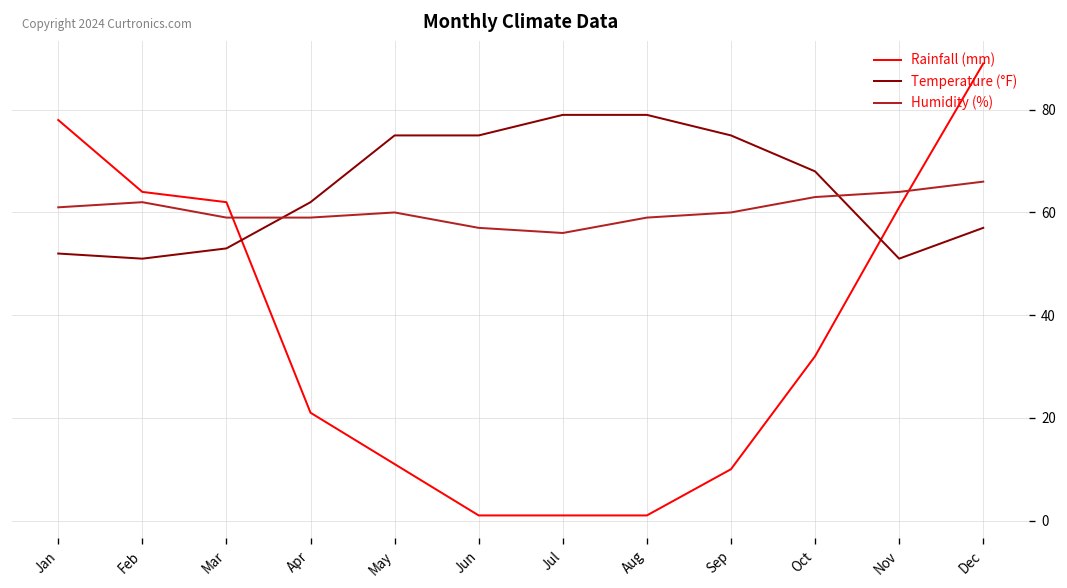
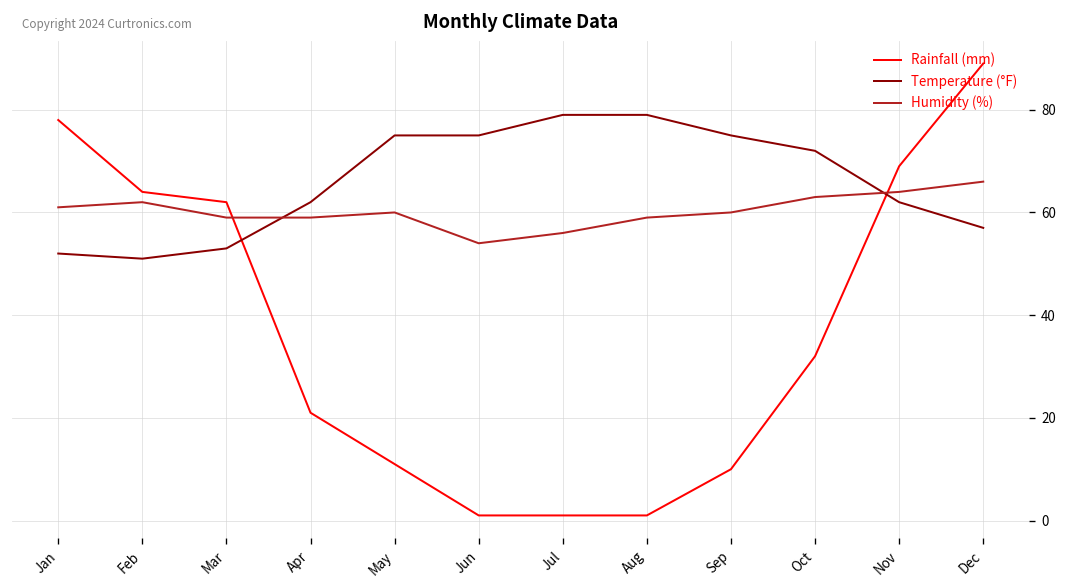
Humidity (%), Jun: 57 -> 54
Temperature (°F), Oct: 68 -> 72
Rainfall (mm), Nov: 61 -> 69
Temperature (°F), Nov: 51 -> 62
